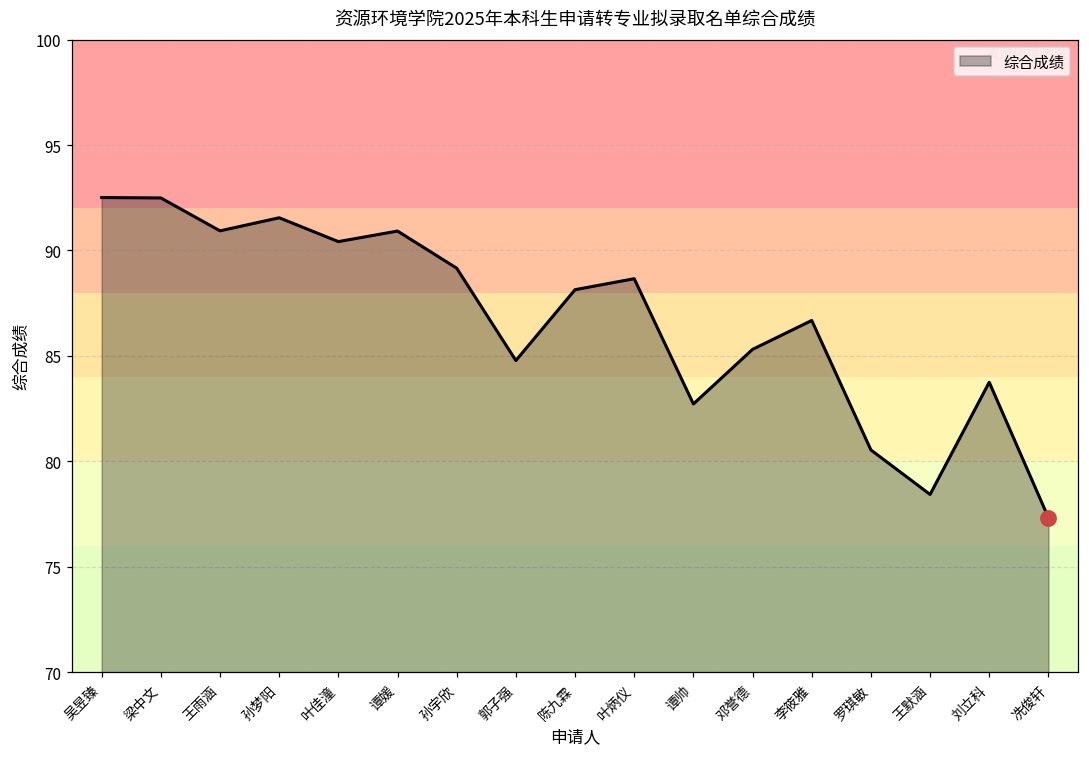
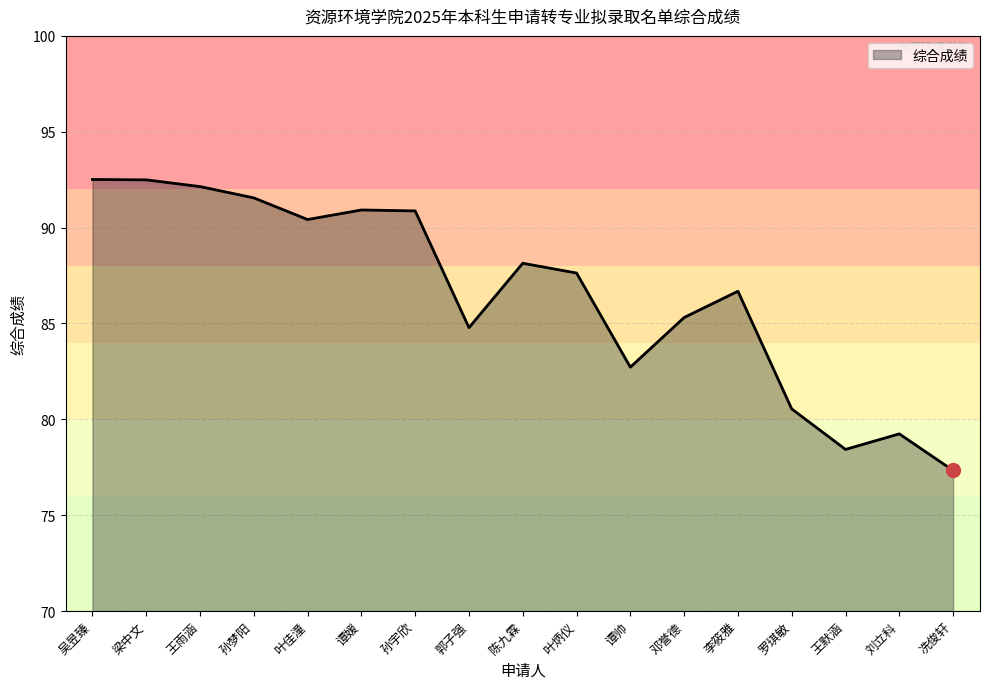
综合成绩, 王雨涵: 90.9 -> 92.1
综合成绩, 孙宇欣: 89.2 -> 90.9
综合成绩, 叶炳仪: 88.7 -> 87.6
综合成绩, 刘立科: 83.8 -> 79.2
